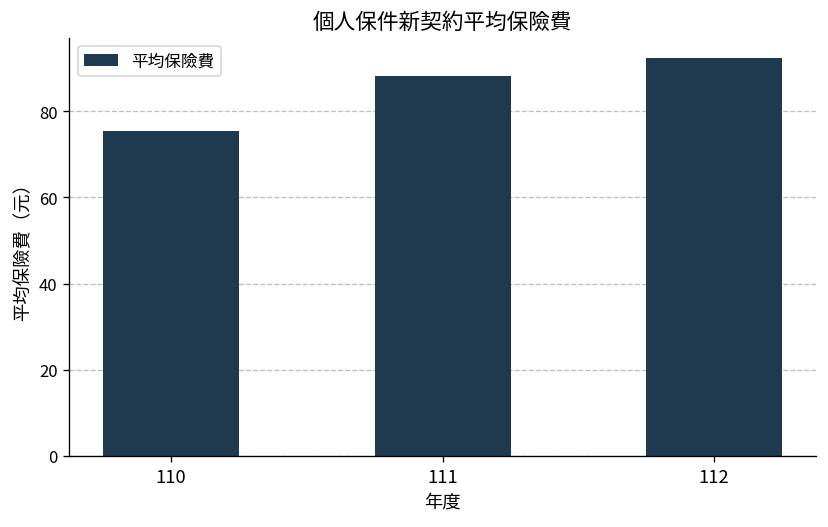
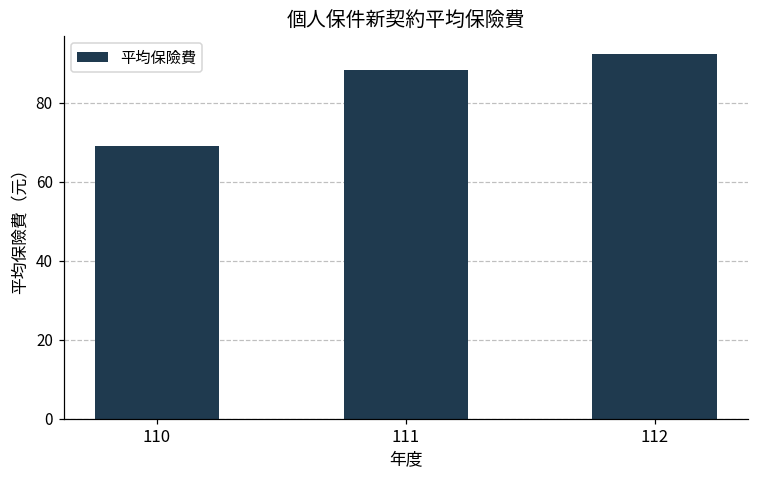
110: 75 -> 69
